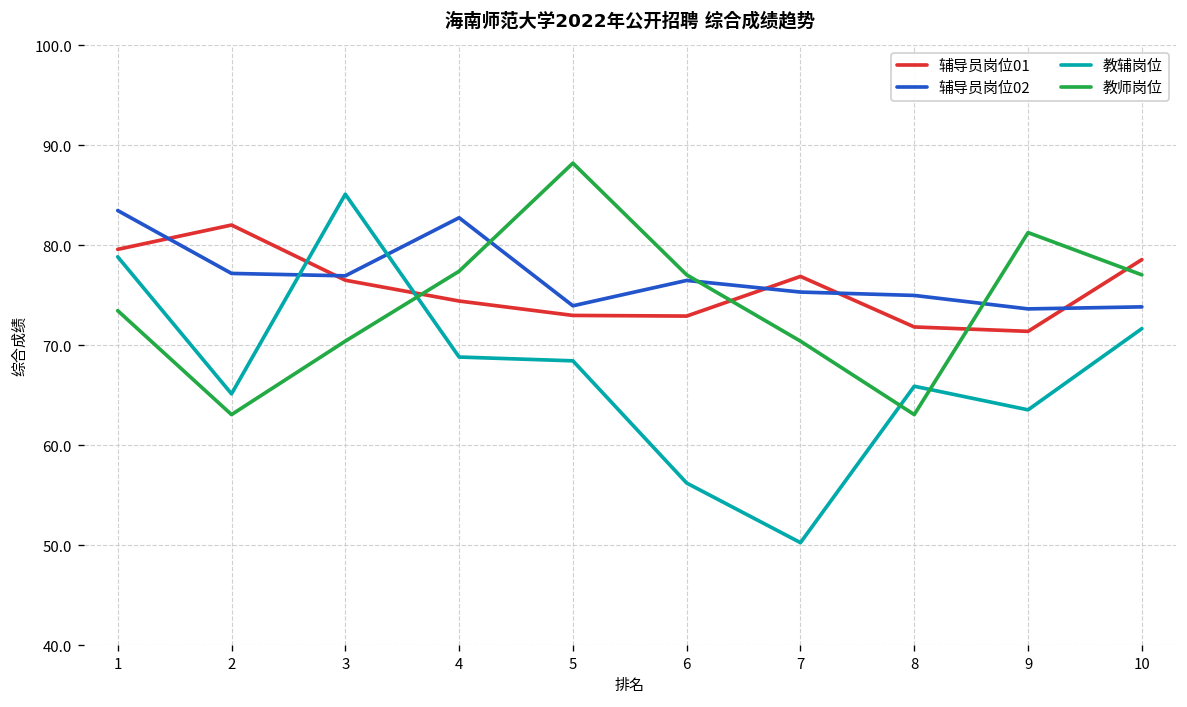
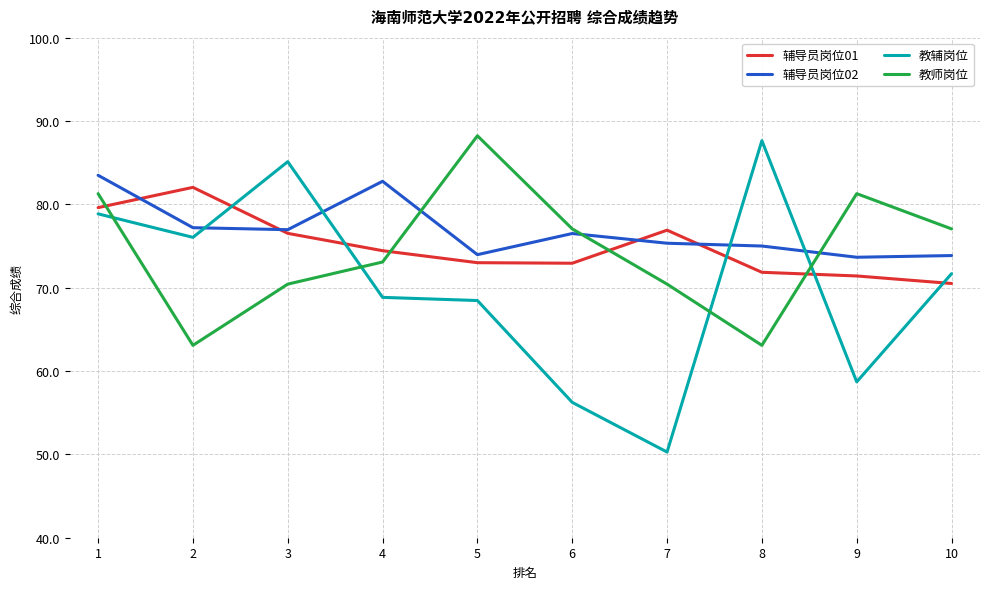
教师岗位, 1: 73 -> 81
教辅岗位, 2: 65 -> 76
教师岗位, 4: 77 -> 73
教辅岗位, 8: 66 -> 88
教辅岗位, 9: 64 -> 59
辅导员岗位01, 10: 79 -> 71
